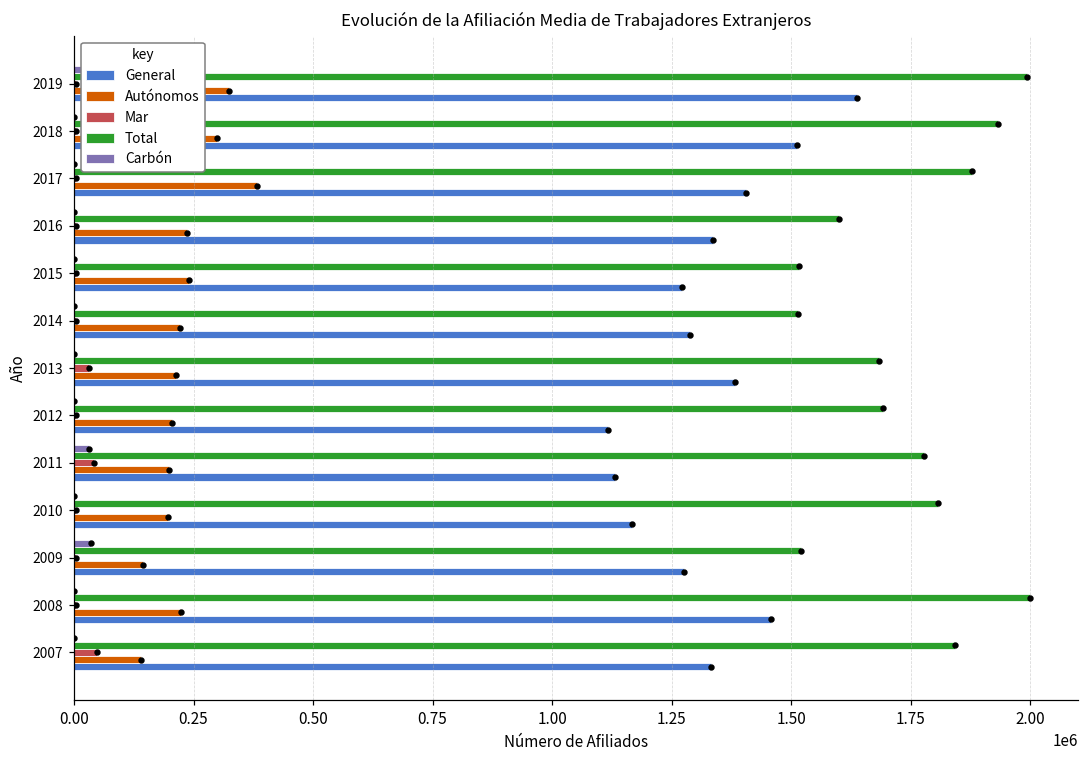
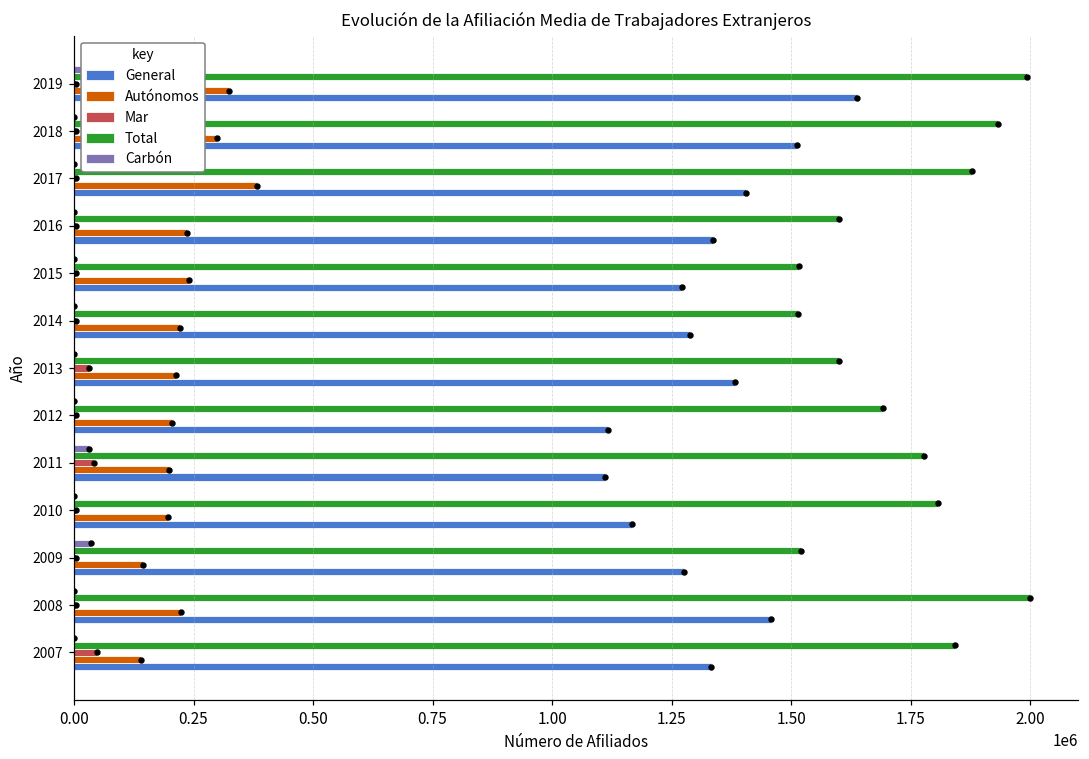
Total, 2013: 1680000 -> 1600000
General, 2011: 1130000 -> 1110000
